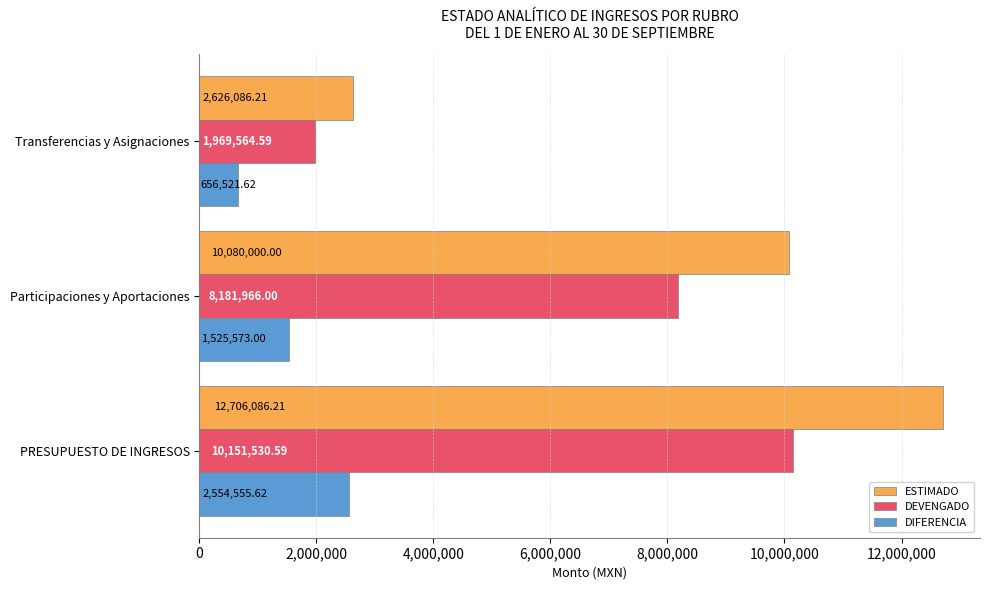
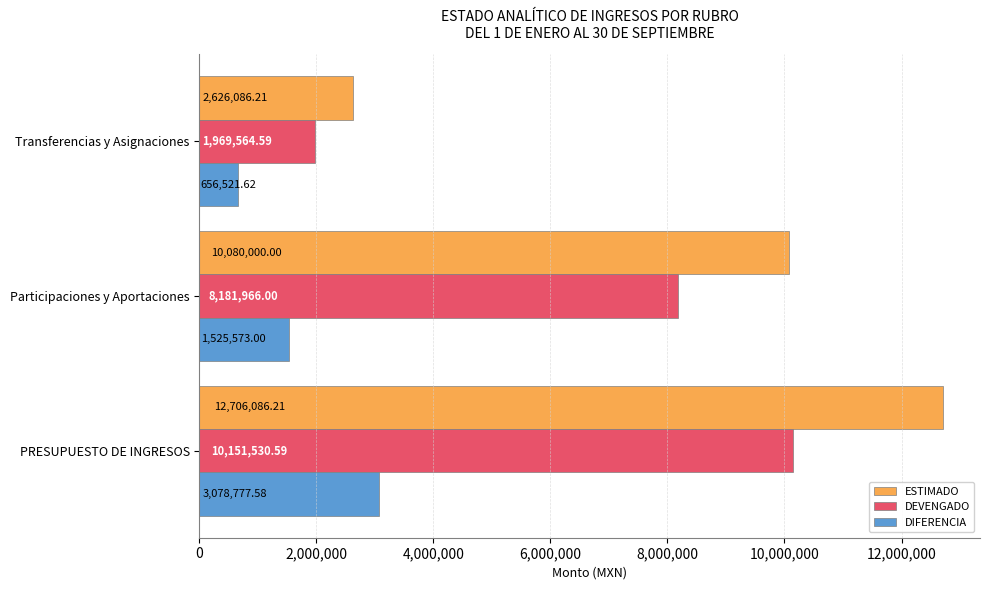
DIFERENCIA, PRESUPUESTO DE INGRESOS: 2,554,555.62 -> 3,078,777.58
